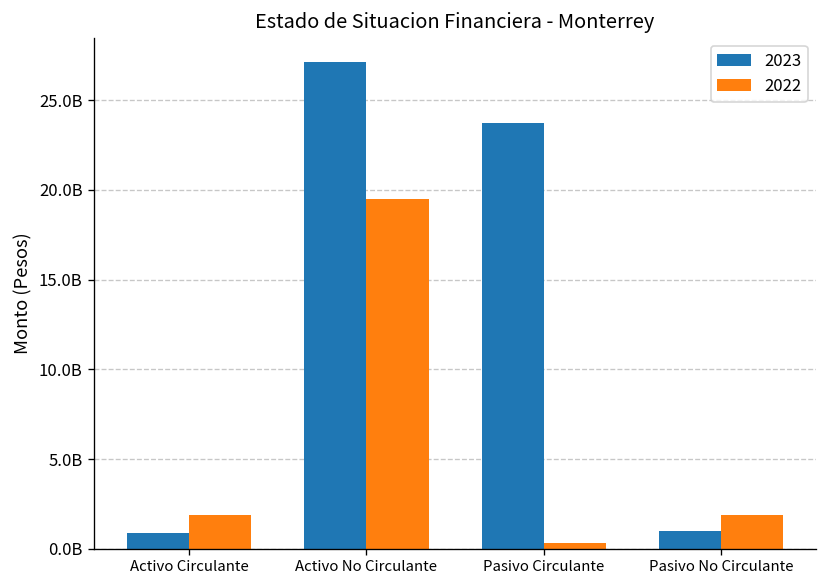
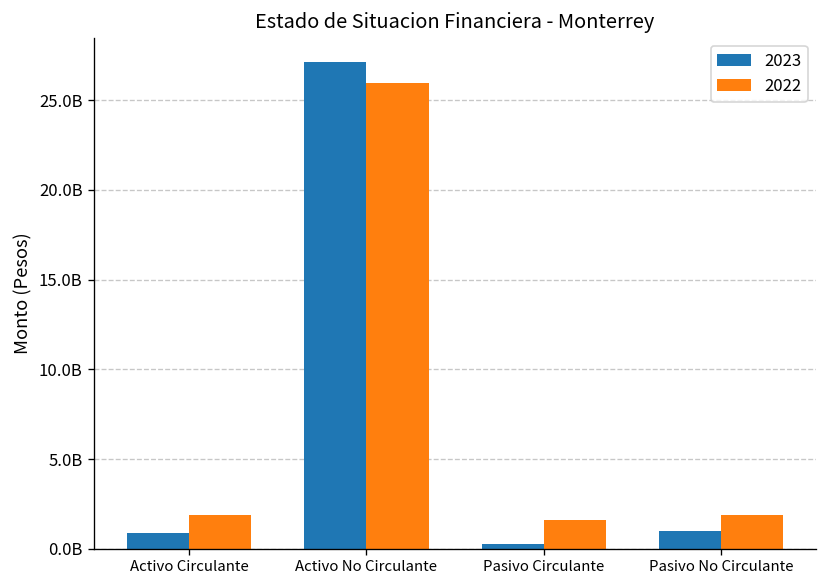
2022, Activo No Circulante: 19500000000 -> 25900000000
2023, Pasivo Circulante: 23700000000 -> 300000000
2022, Pasivo Circulante: 300000000 -> 1600000000
